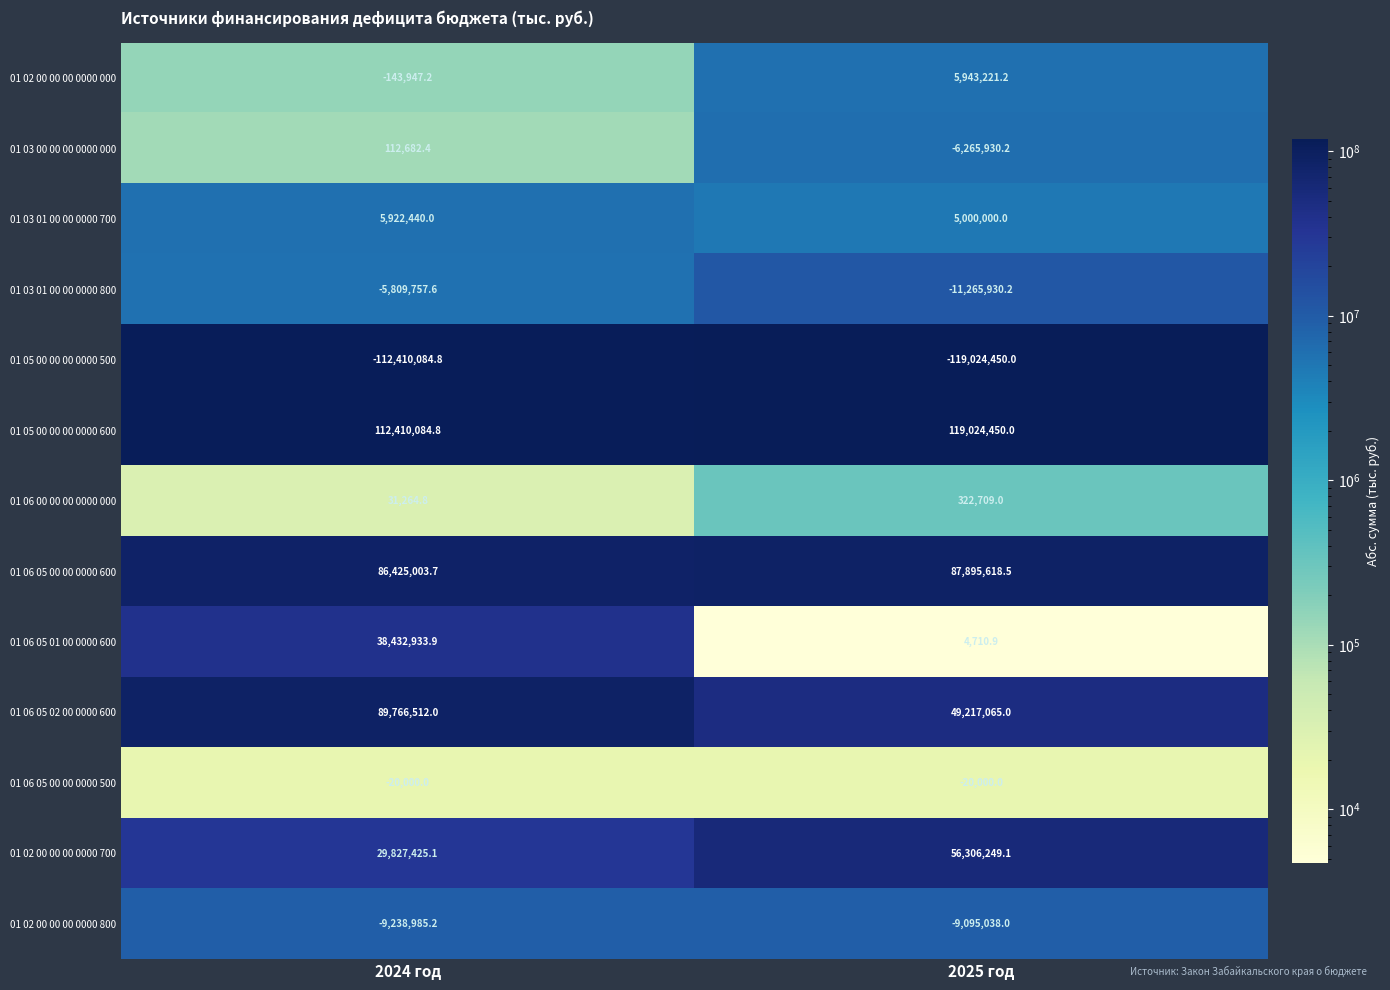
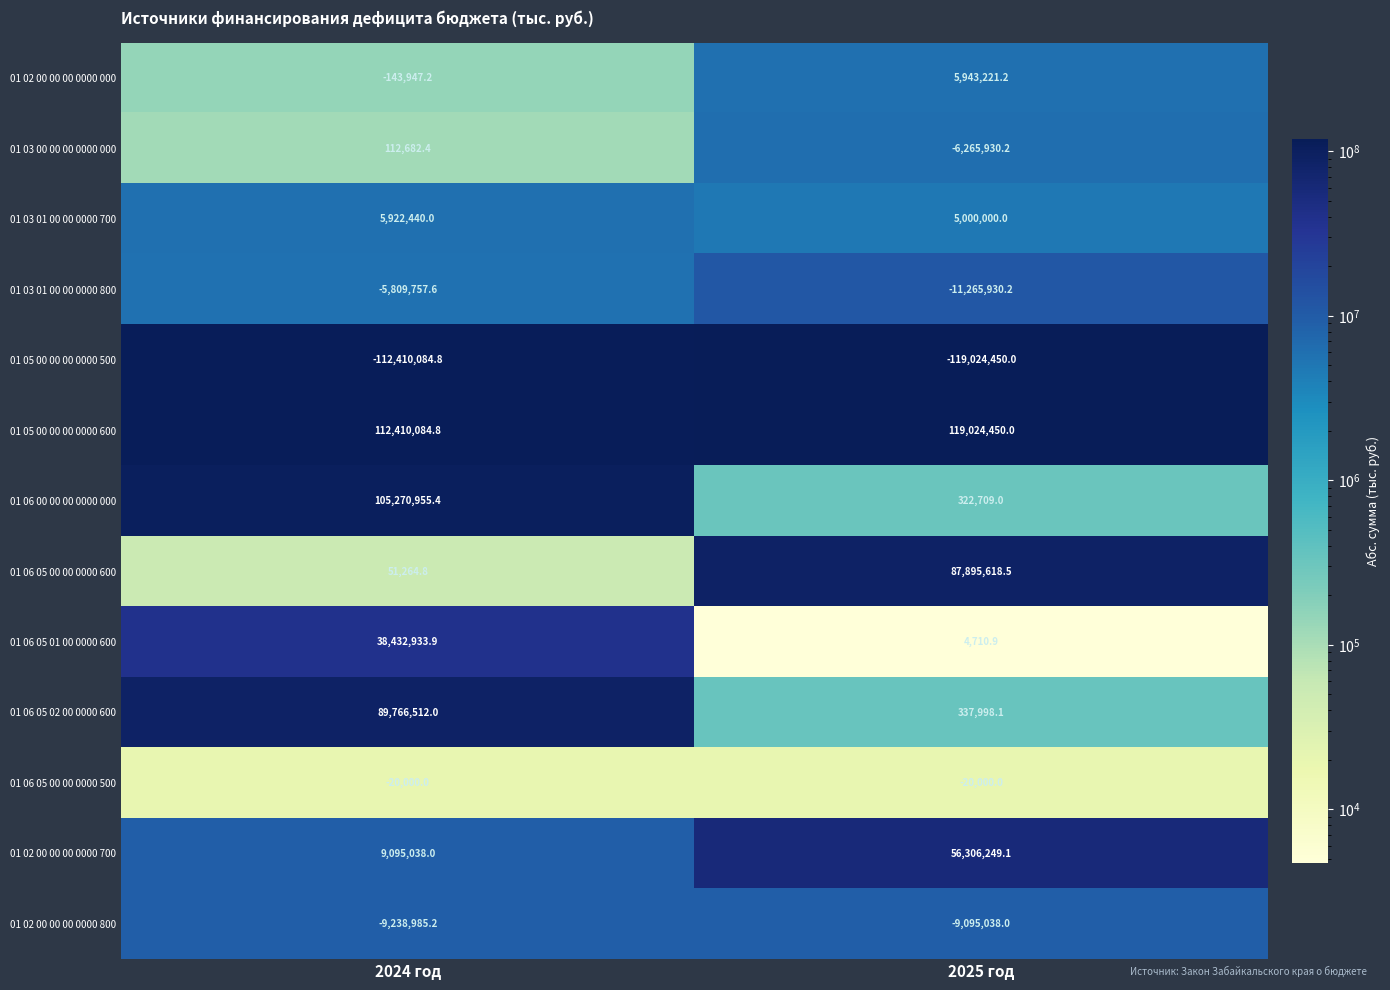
01 06 00 00 00 0000 000, 2024 год: 31,264.8 -> 105,270,955.4
01 06 05 00 00 0000 600, 2024 год: 86,425,003.7 -> 51,264.8
01 06 05 02 00 0000 600, 2025 год: 49,217,065.0 -> 337,998.1
01 02 00 00 00 0000 700, 2024 год: 29,827,425.1 -> 9,095,038.0
